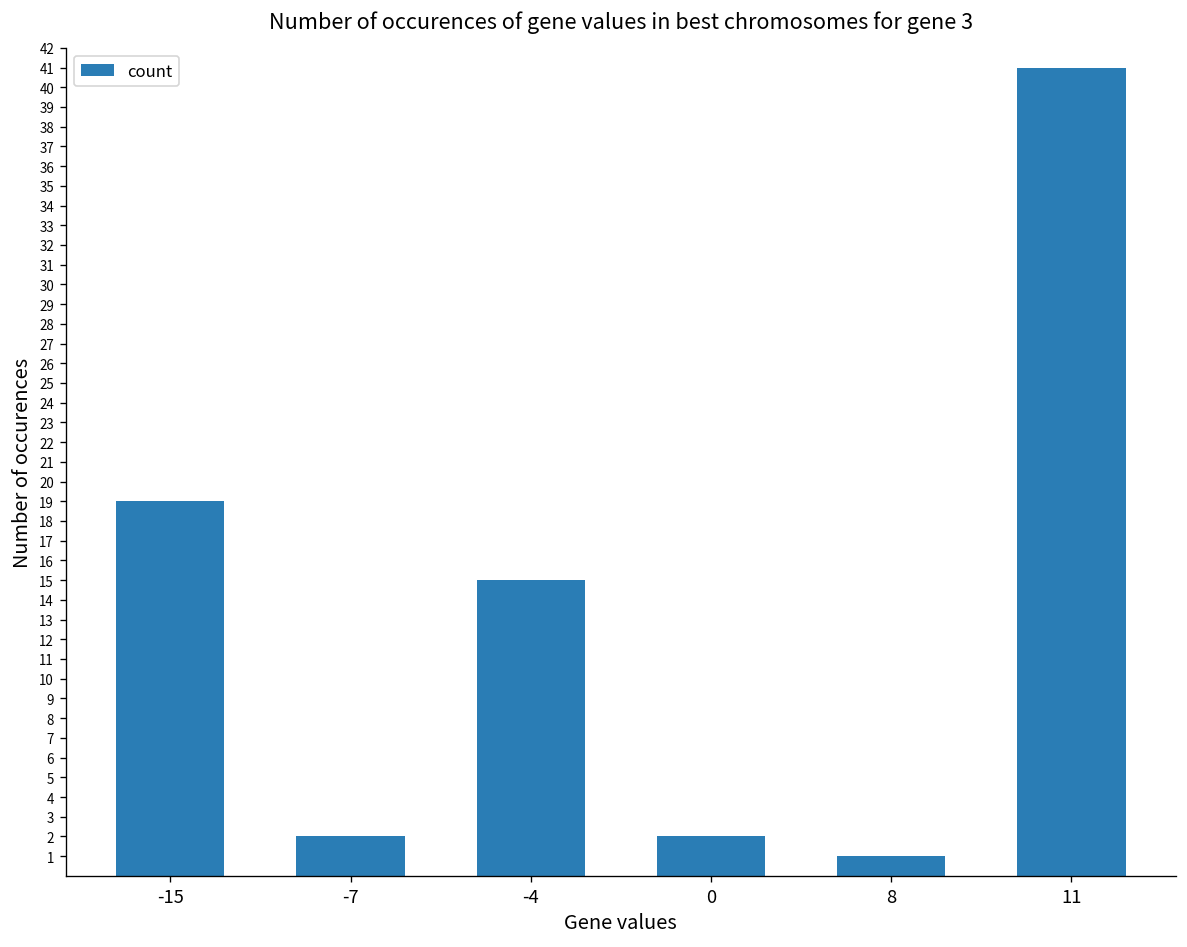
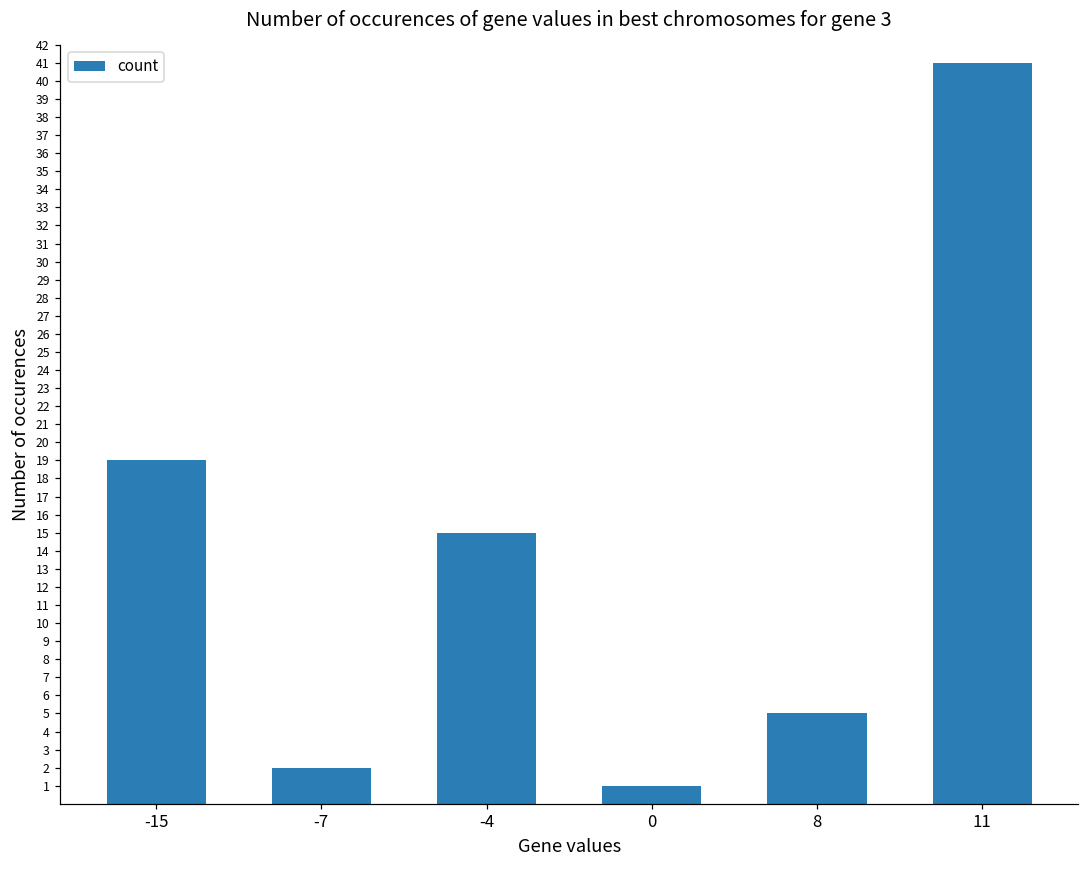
0: 2 -> 1
8: 1 -> 5
